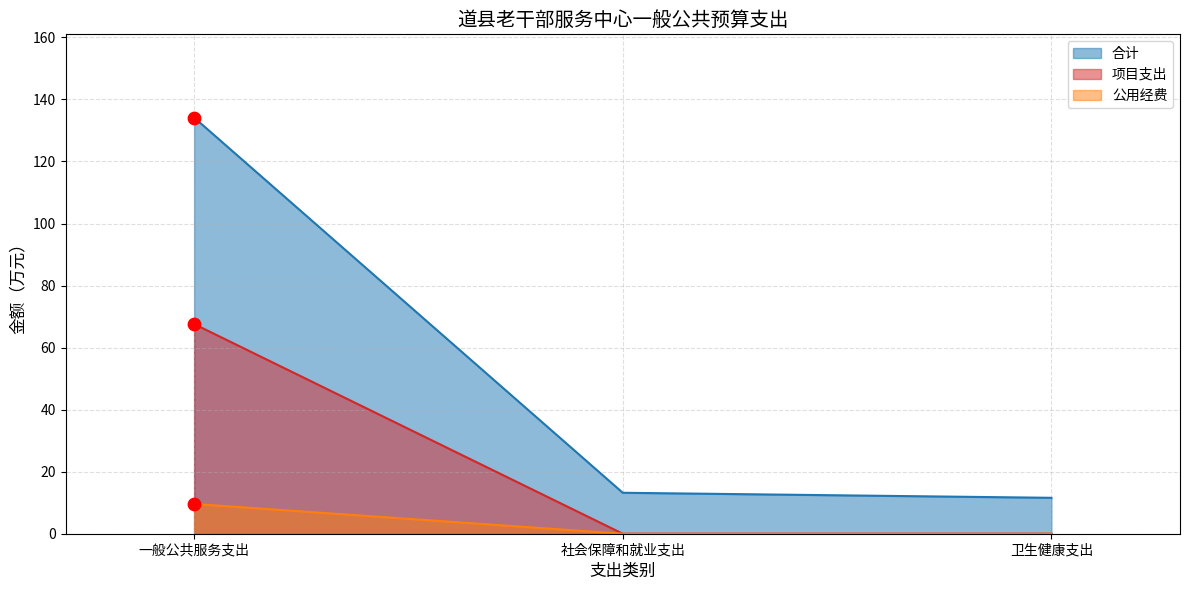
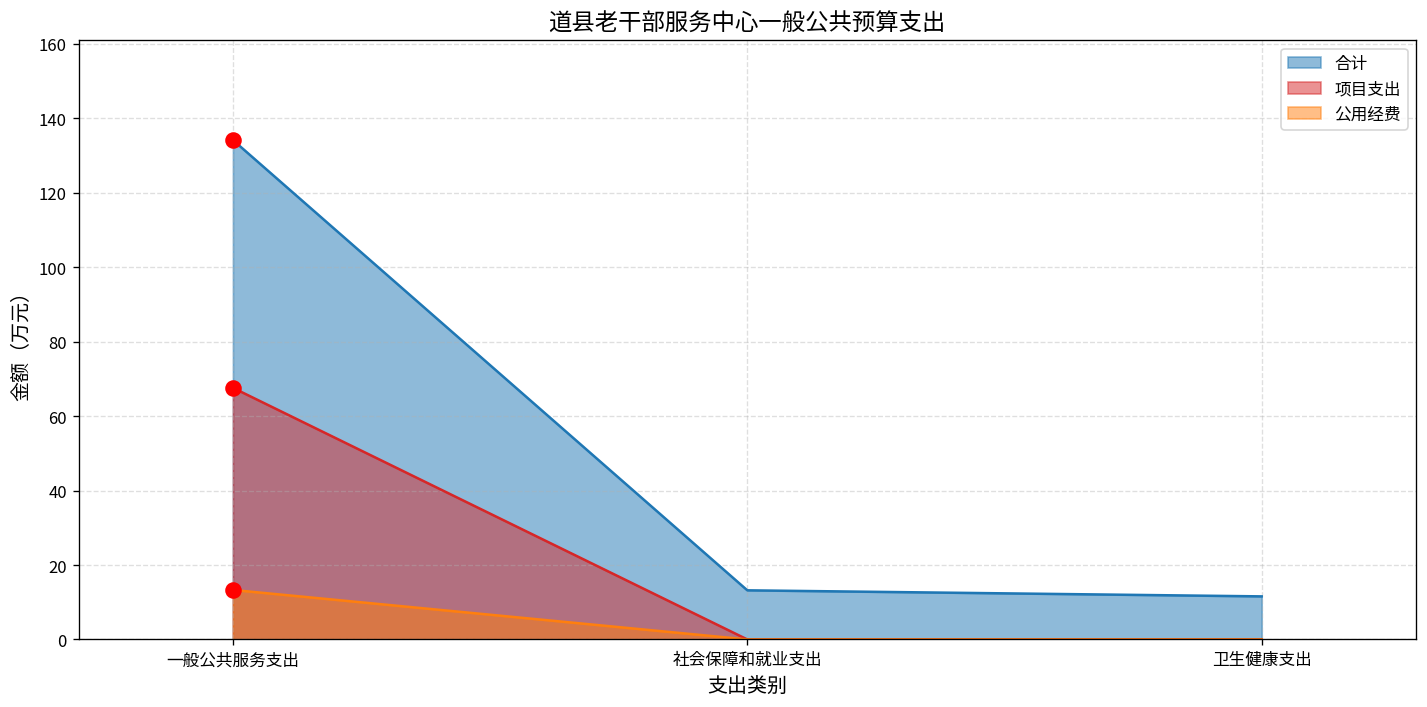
公用经费, 一般公共服务支出: 10 -> 13
